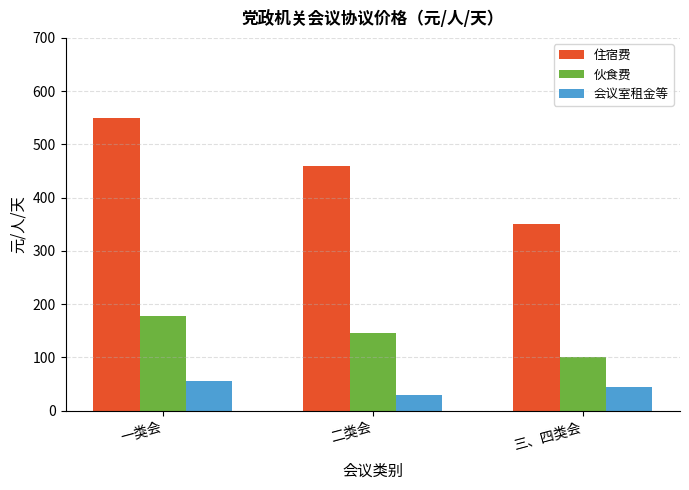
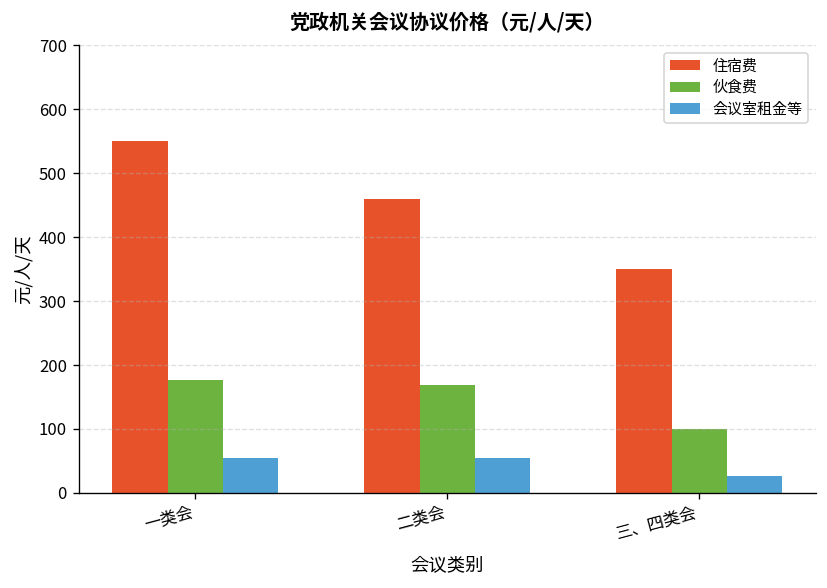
伙食费, 二类会: 150 -> 170
会议室租金等, 二类会: 30 -> 60
会议室租金等, 三、四类会: 50 -> 30
